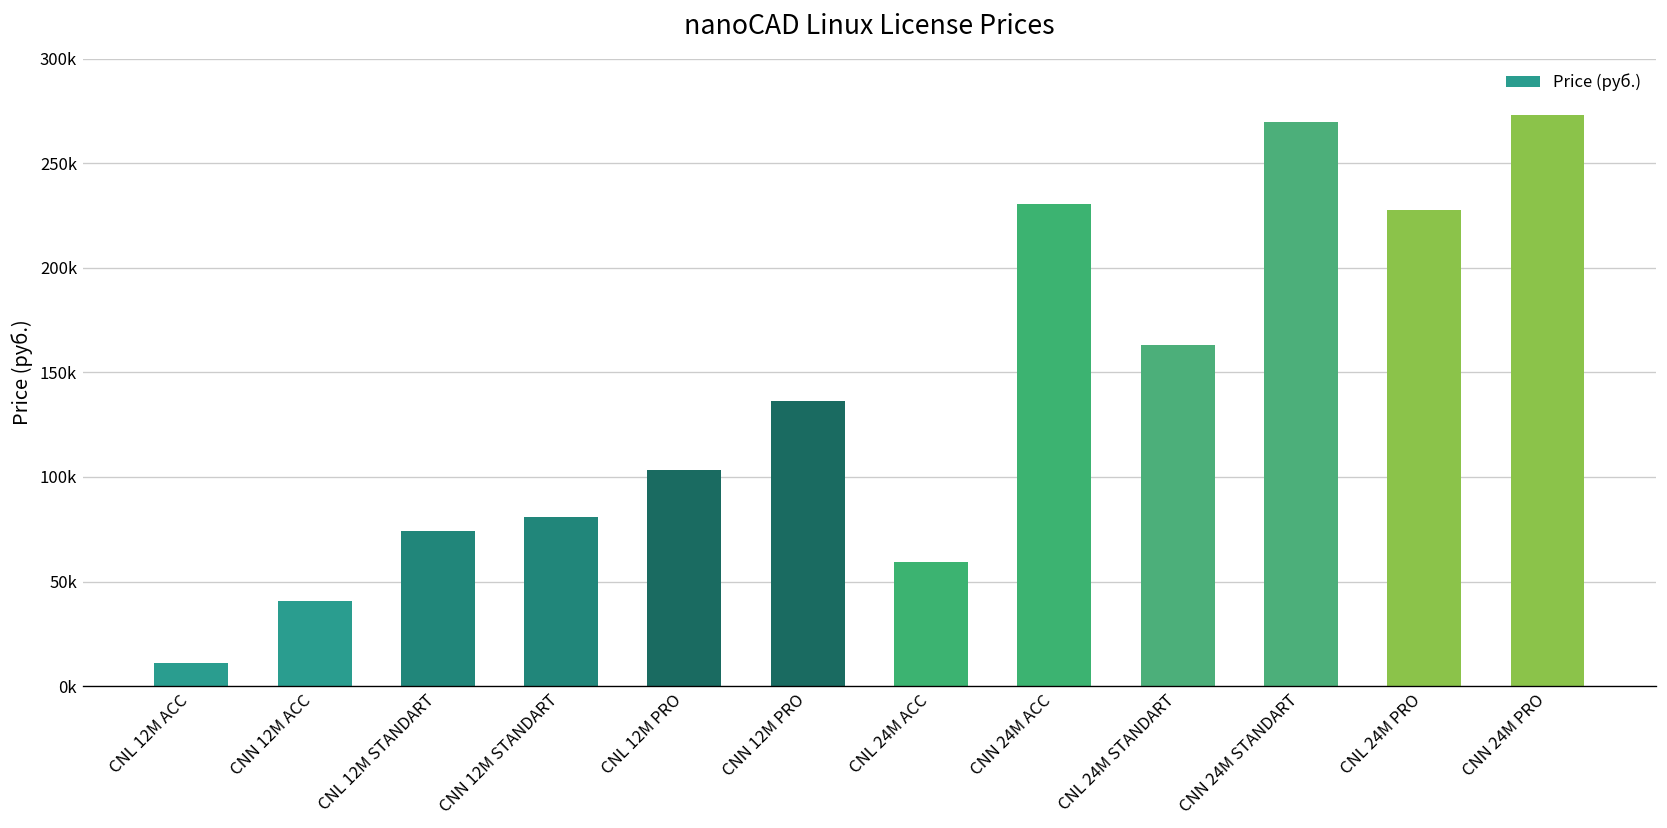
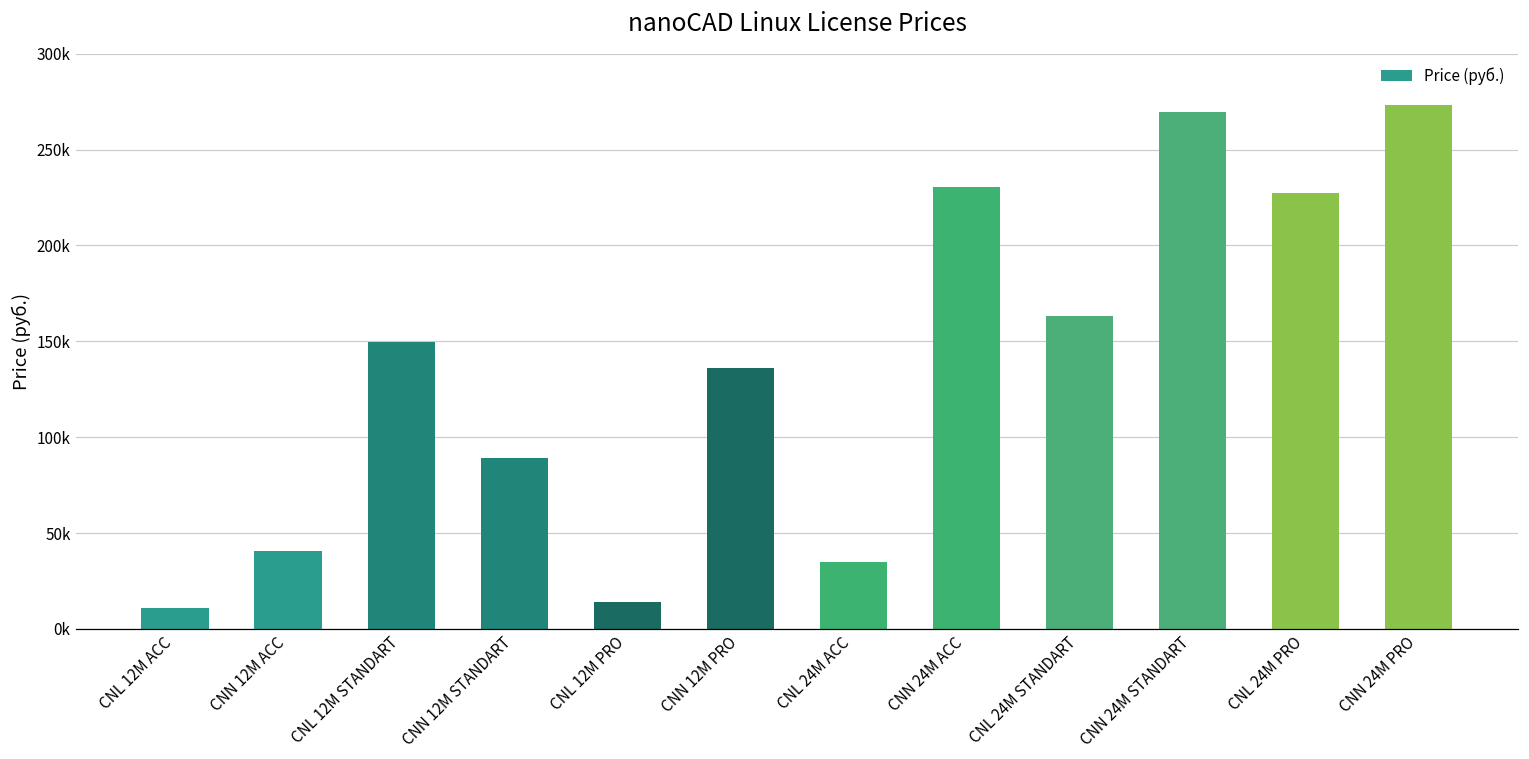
CNL 12M STANDART: 74000 -> 150000
CNN 12M STANDART: 81000 -> 89000
CNL 12M PRO: 103000 -> 14000
CNL 24M ACC: 59000 -> 35000
